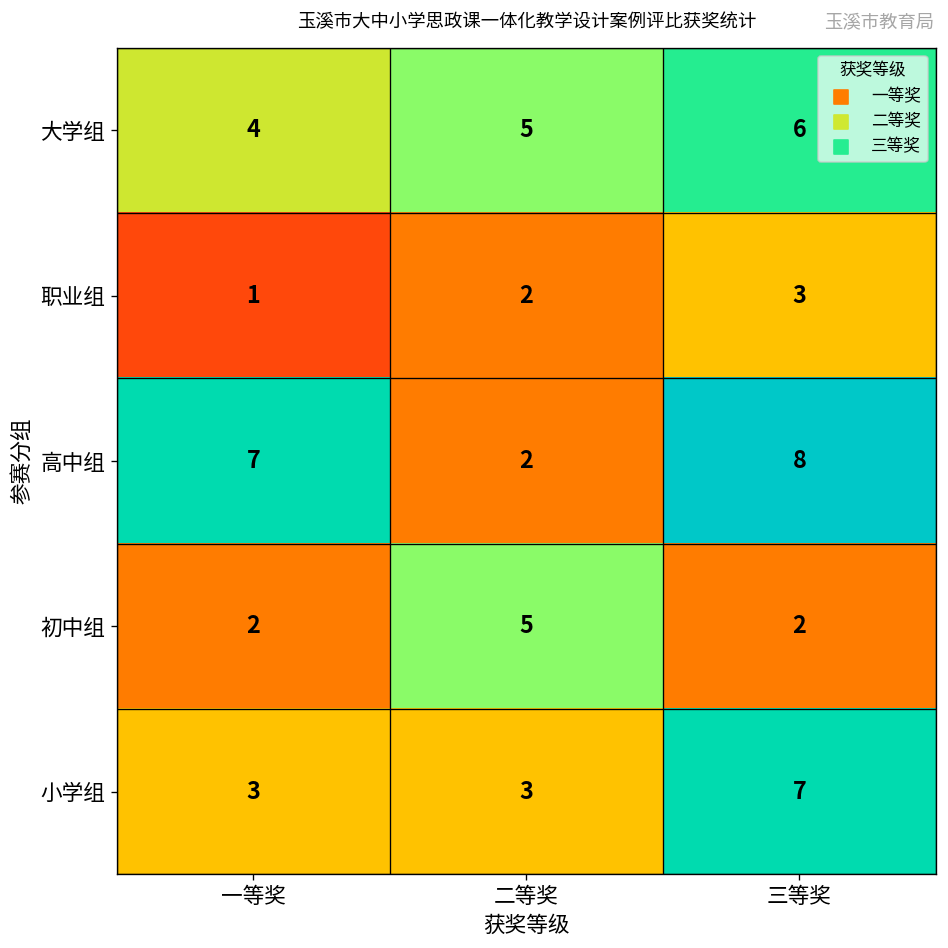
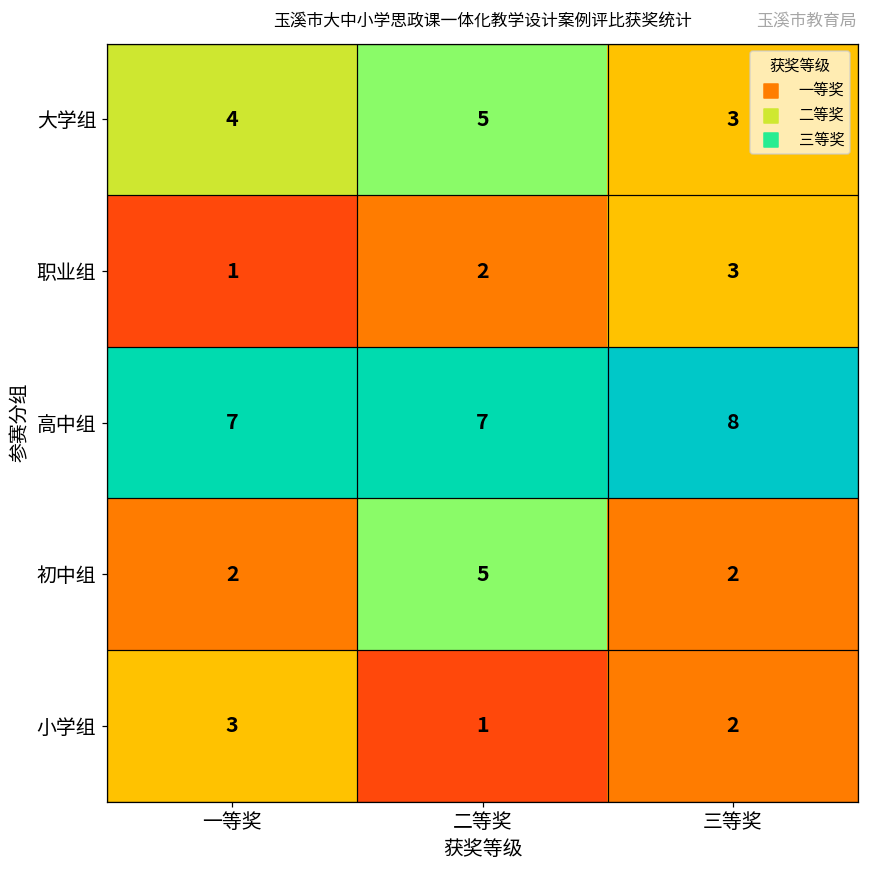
大学组, 三等奖: 6 -> 3
高中组, 二等奖: 2 -> 7
小学组, 二等奖: 3 -> 1
小学组, 三等奖: 7 -> 2
